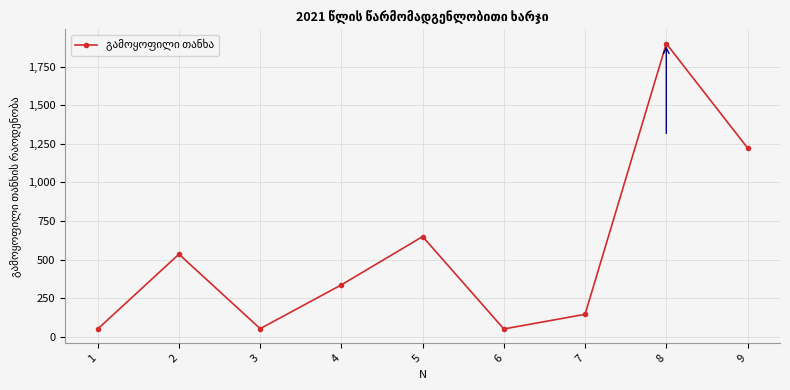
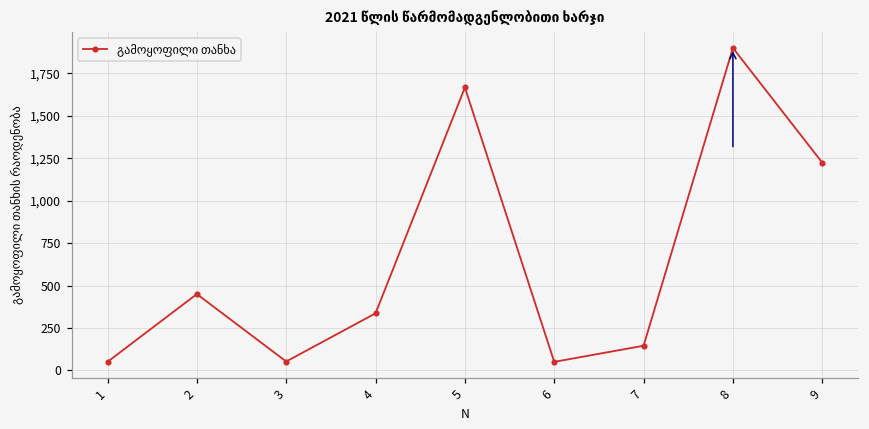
2: 530 -> 450
5: 650 -> 1,670
